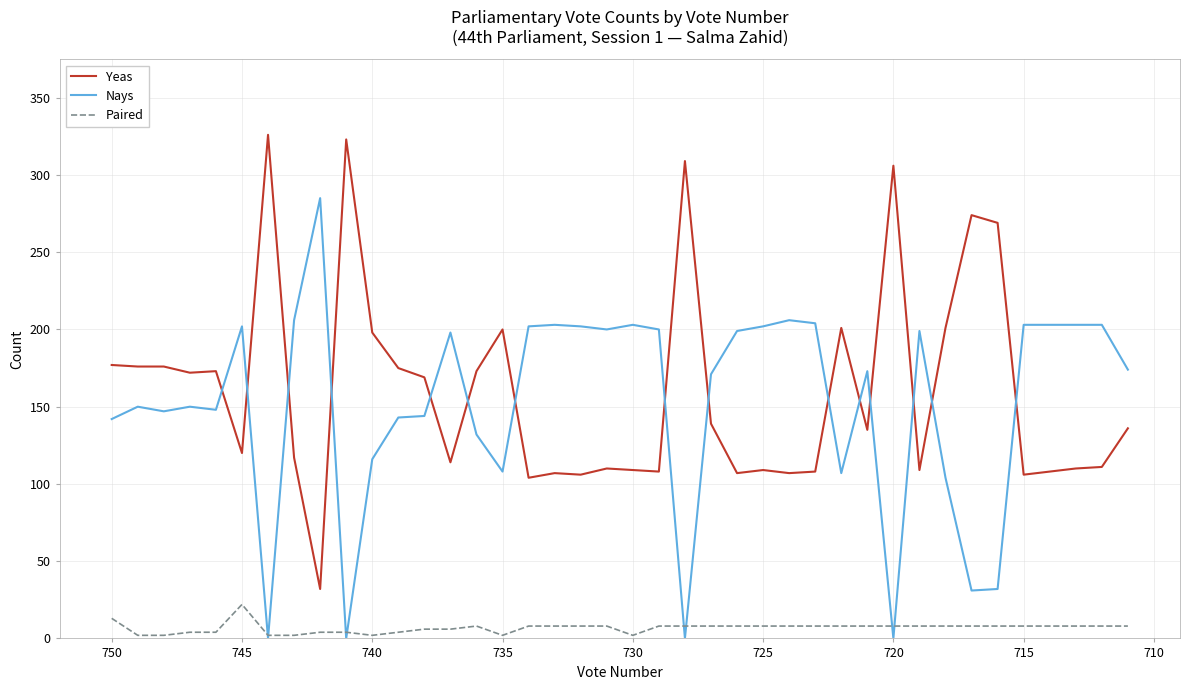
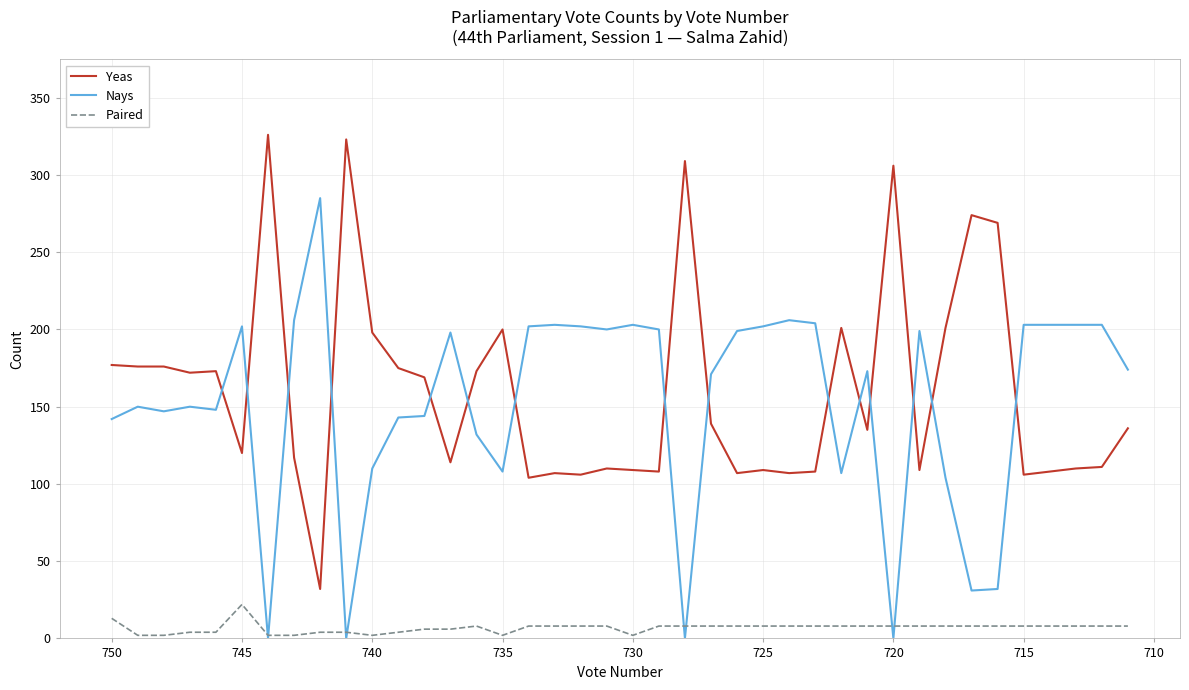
Nays, 740: 116 -> 110
